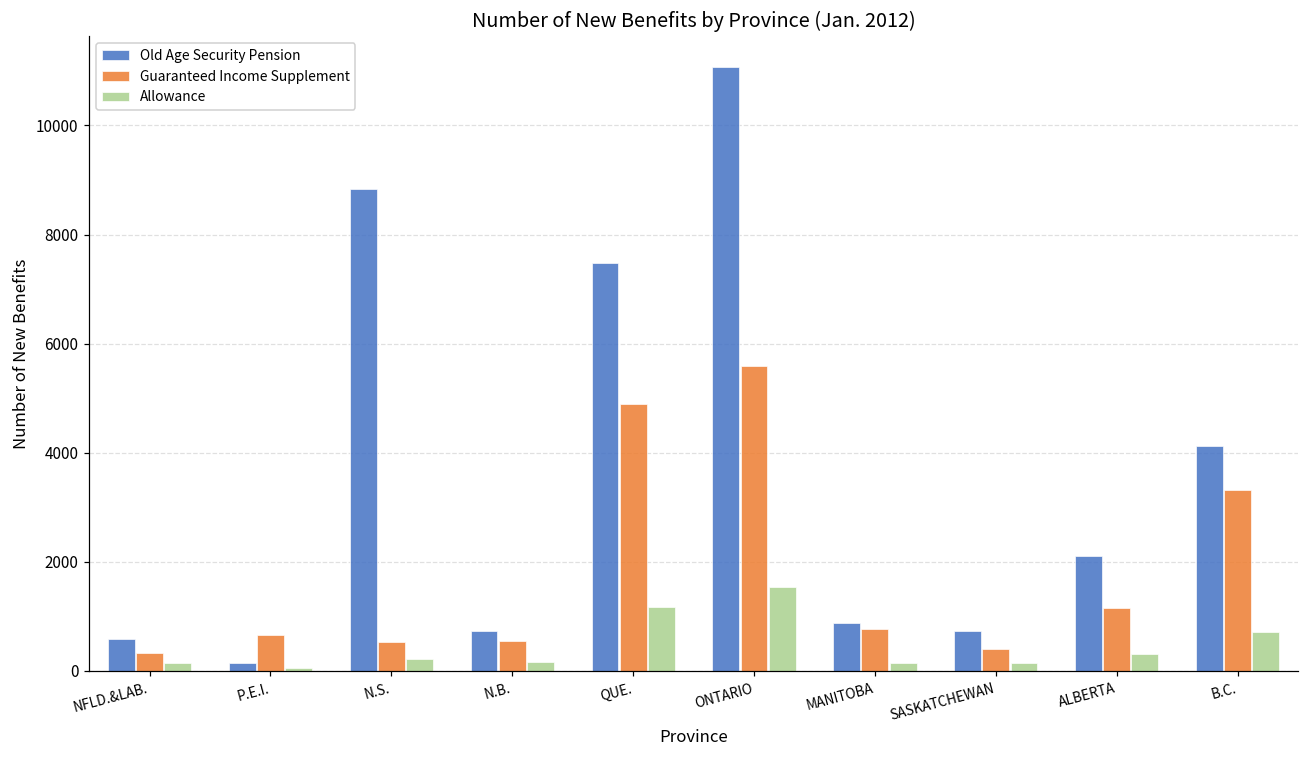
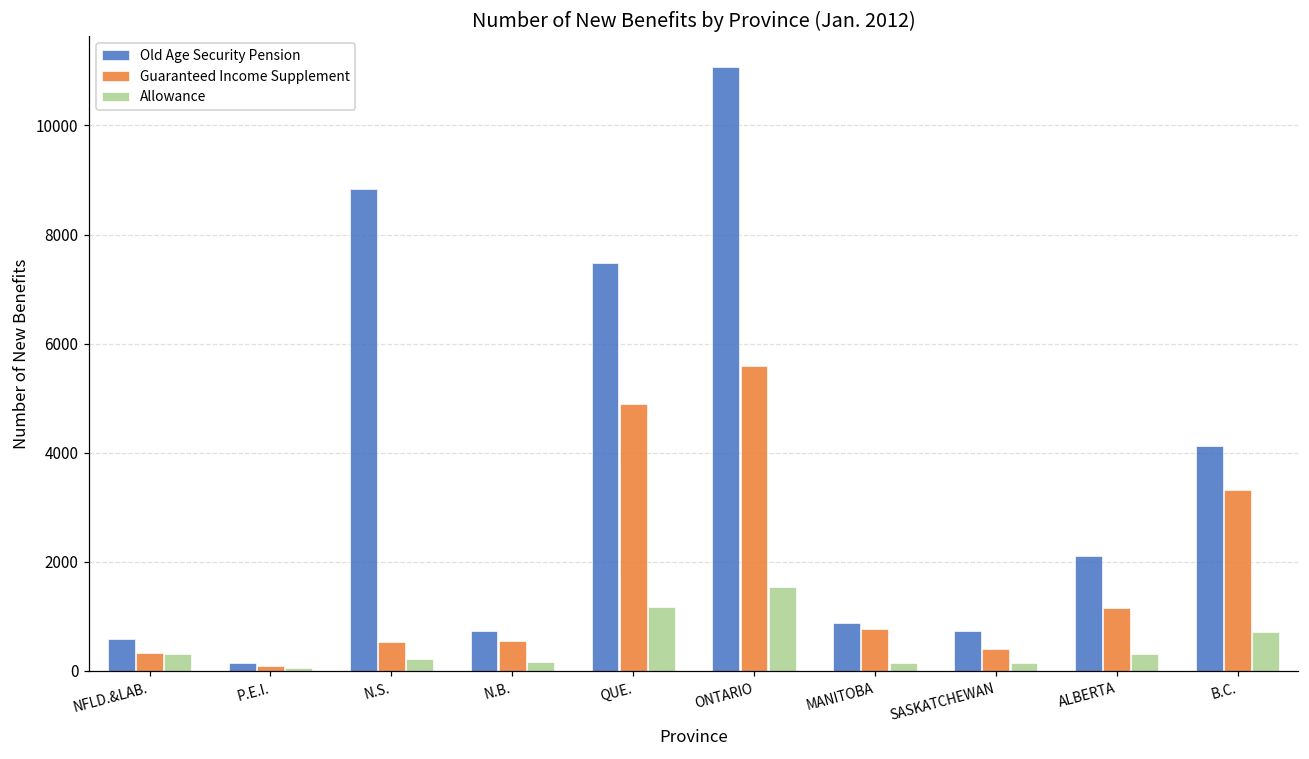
Allowance, NFLD.&LAB.: 100 -> 300
Guaranteed Income Supplement, P.E.I.: 700 -> 100
